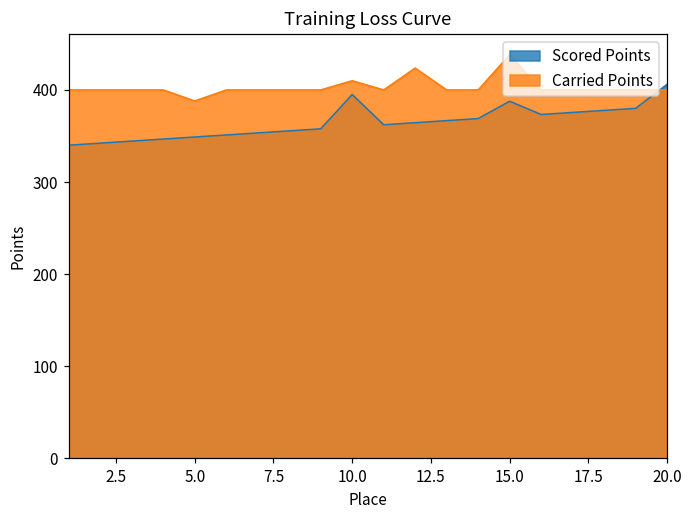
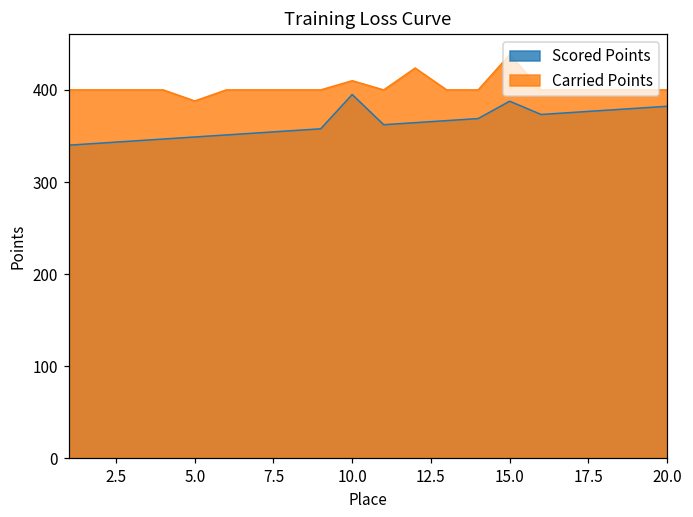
Scored Points, 20.0: 410 -> 380
